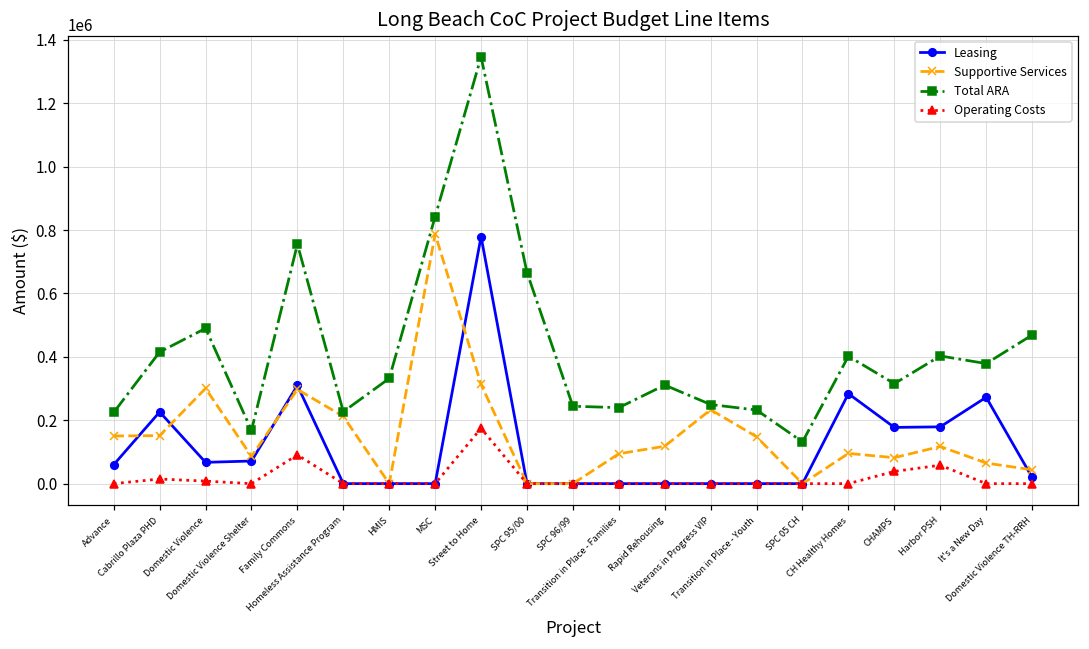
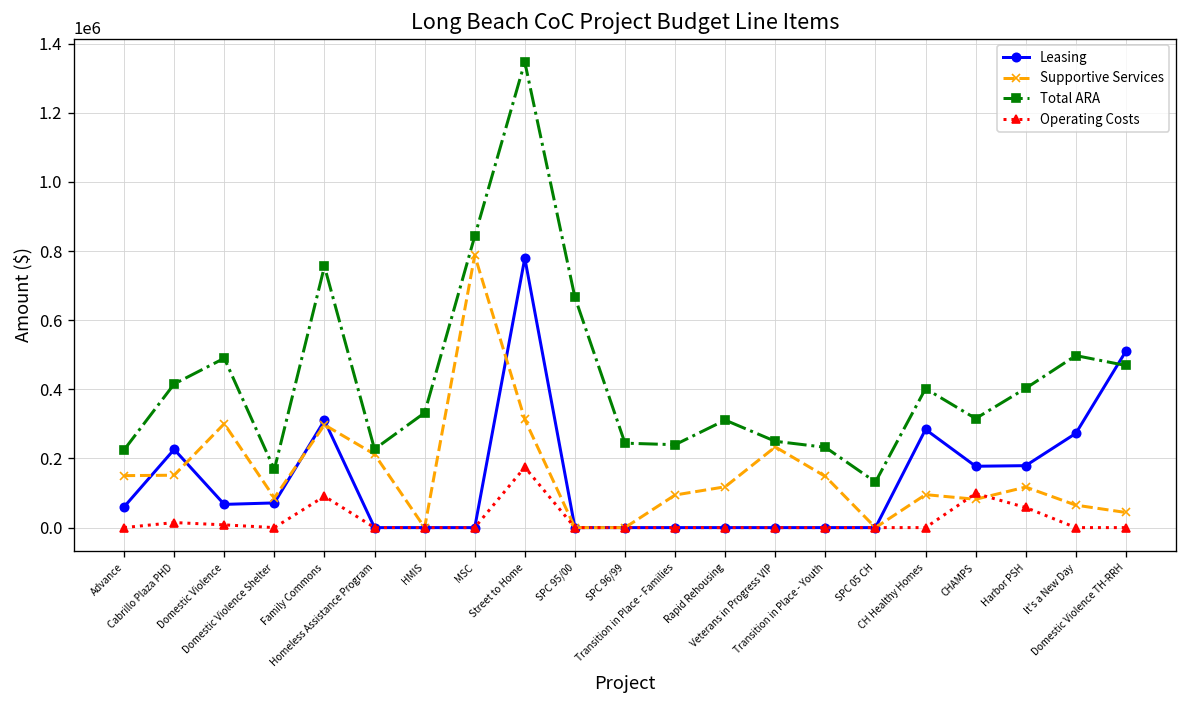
Operating Costs, CHAMPS: 40000 -> 100000
Total ARA, It's a New Day: 380000 -> 500000
Leasing, Domestic Violence TH-RRH: 20000 -> 510000
